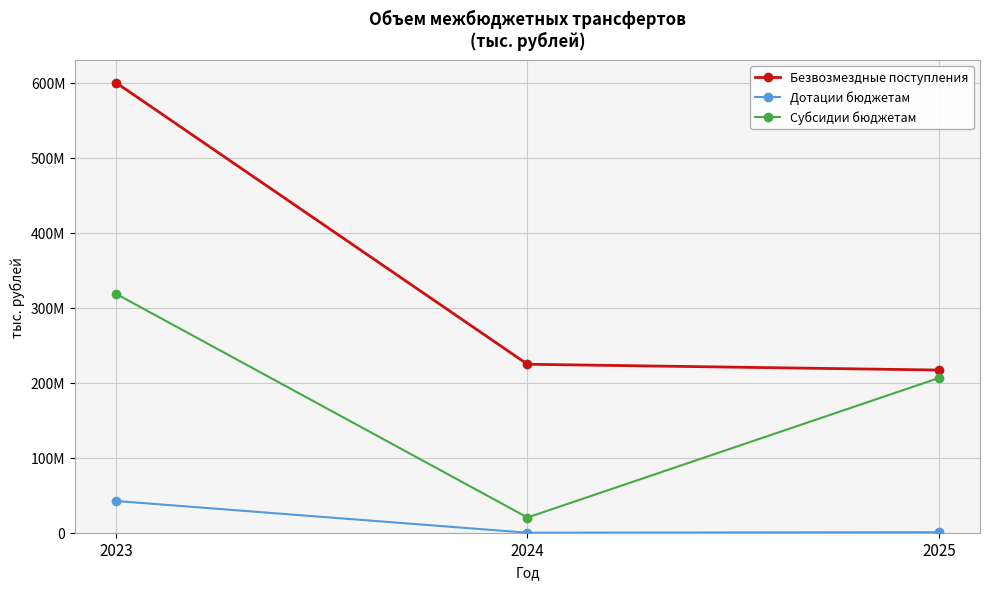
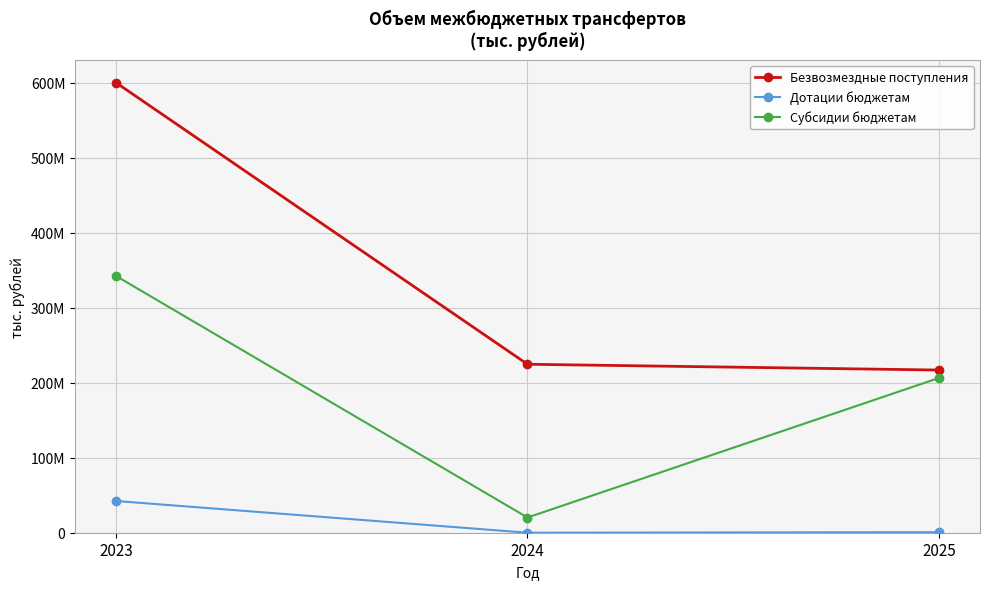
Субсидии бюджетам, 2023: 320000000 -> 340000000
